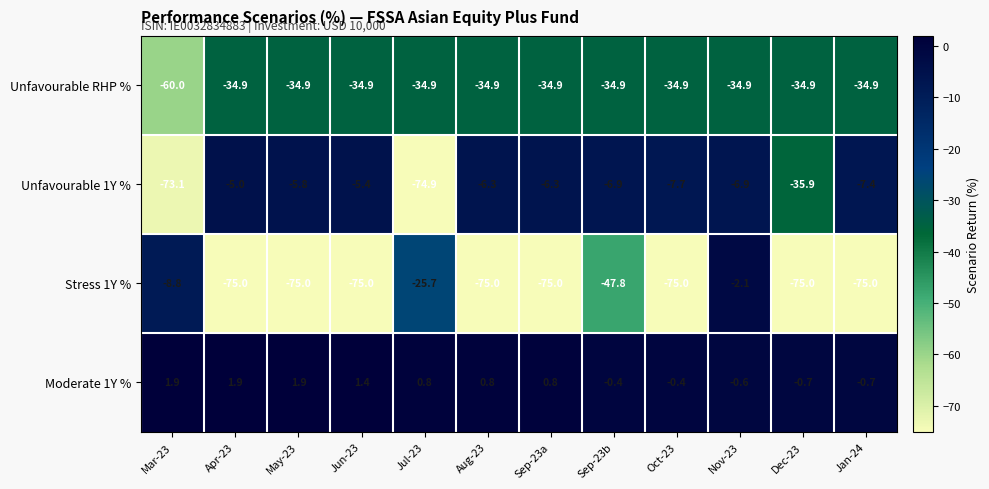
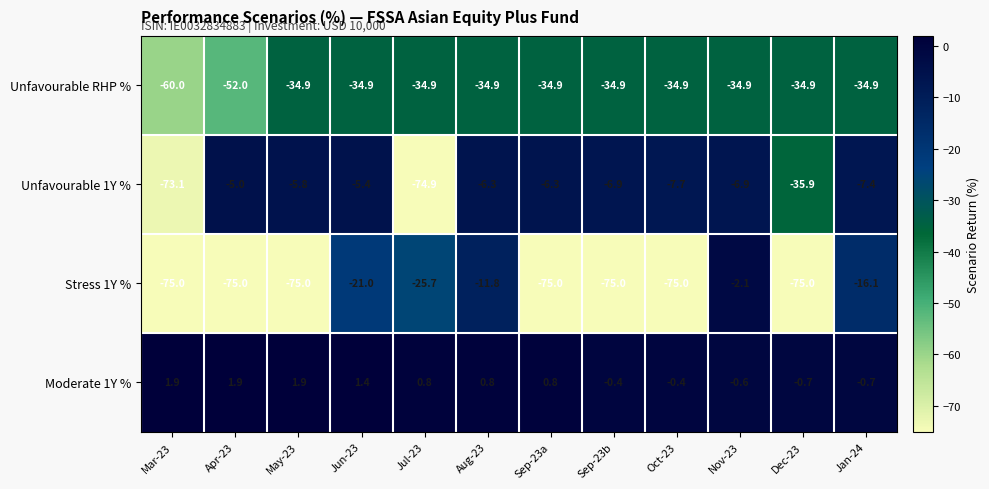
Unfavourable RHP %, Apr-23: -34.9 -> -52.0
Stress 1Y %, Mar-23: -8.8 -> -75.0
Stress 1Y %, Jun-23: -75.0 -> -21.0
Stress 1Y %, Aug-23: -75.0 -> -11.8
Stress 1Y %, Sep-23b: -47.8 -> -75.0
Stress 1Y %, Jan-24: -75.0 -> -16.1
